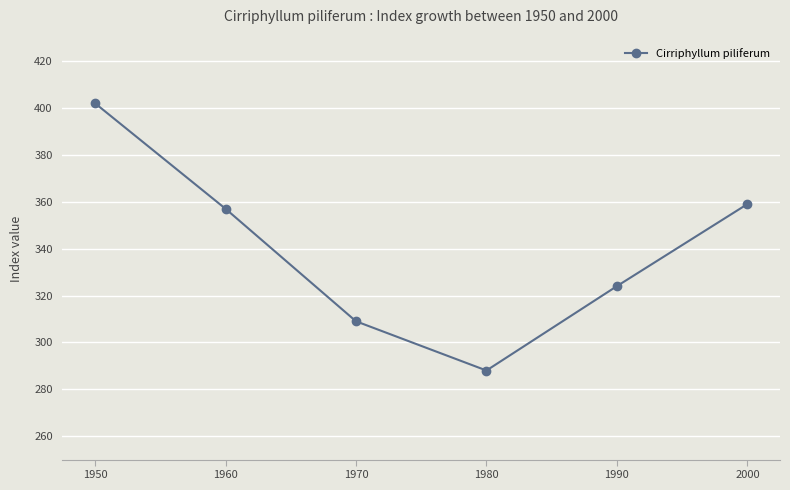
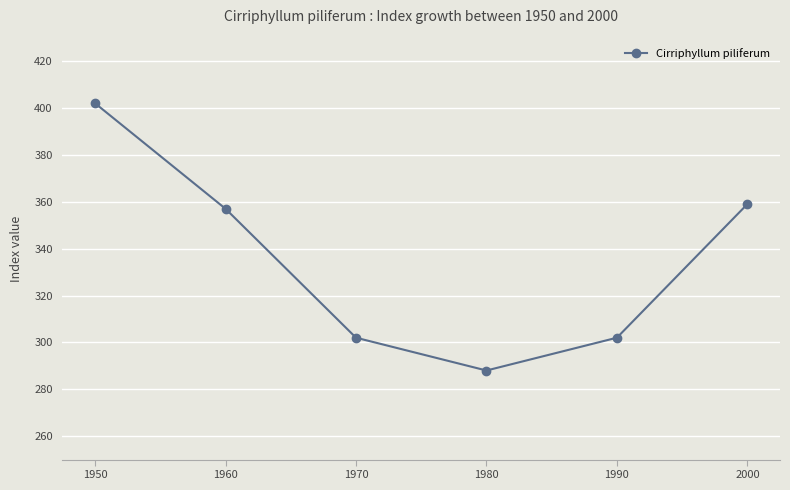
1970: 309 -> 302
1990: 324 -> 302
